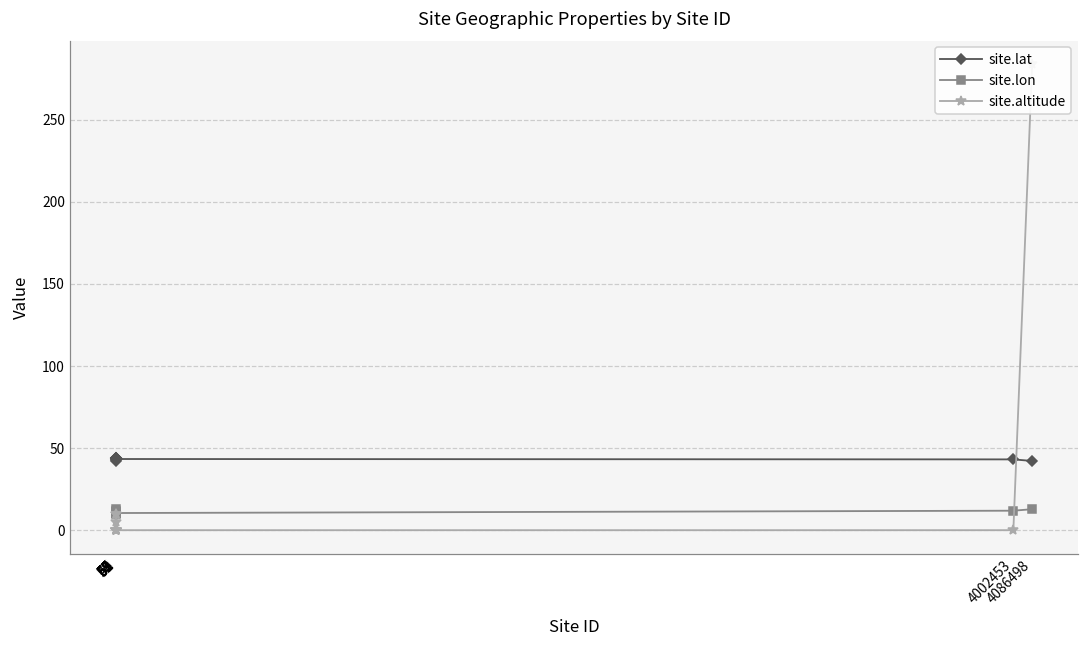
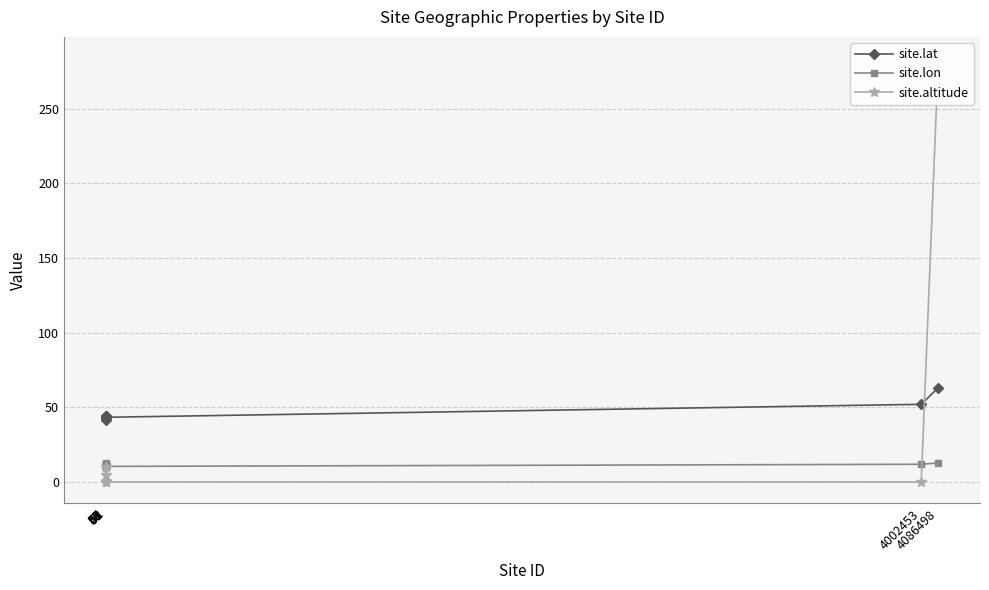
site.lat, 4002453: 43 -> 52
site.lat, 4086498: 42 -> 63
